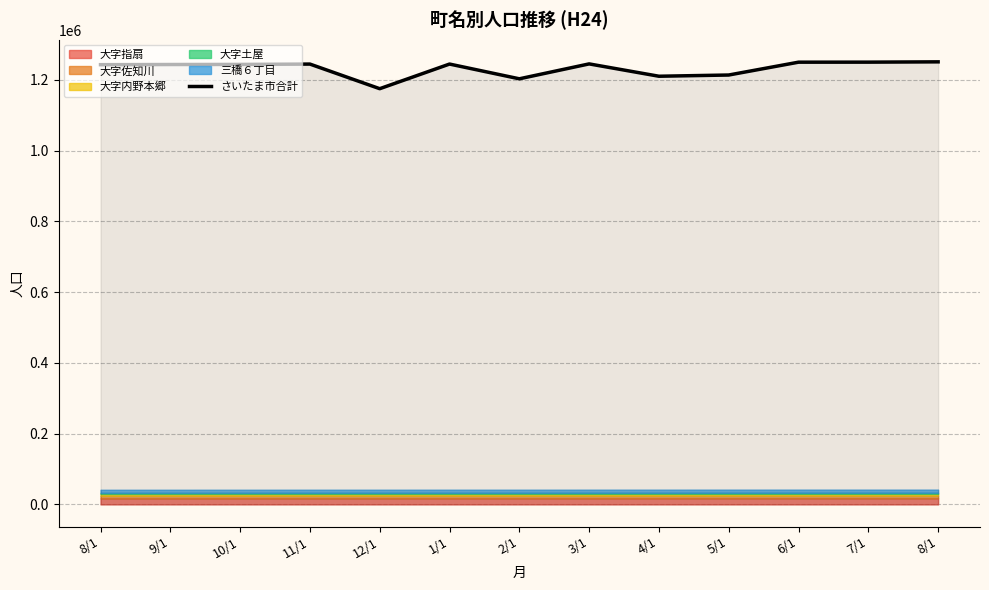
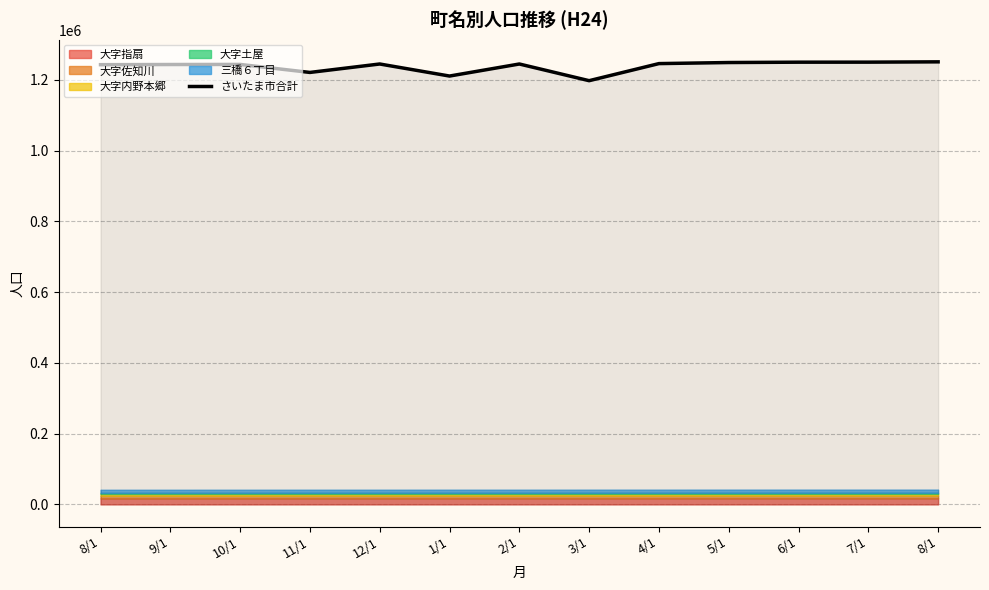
さいたま市合計, 11/1: 1240000 -> 1220000
さいたま市合計, 12/1: 1180000 -> 1250000
さいたま市合計, 1/1: 1240000 -> 1210000
さいたま市合計, 2/1: 1200000 -> 1250000
さいたま市合計, 3/1: 1250000 -> 1200000
さいたま市合計, 4/1: 1210000 -> 1250000
さいたま市合計, 5/1: 1210000 -> 1250000
